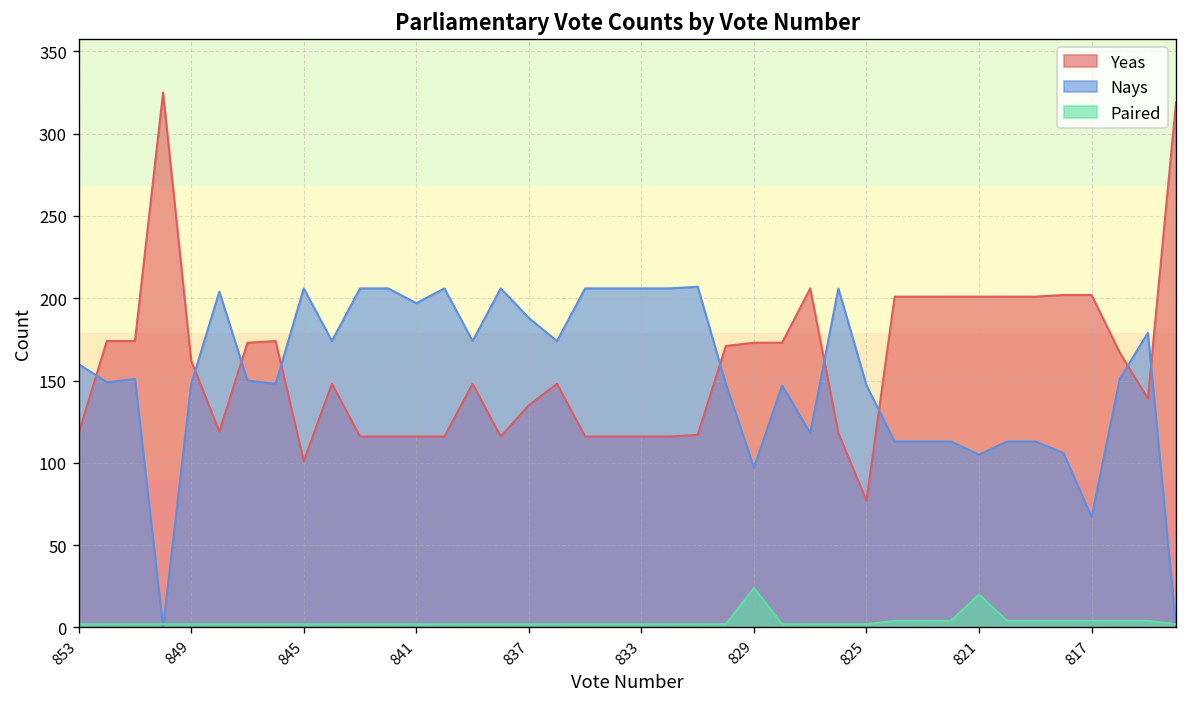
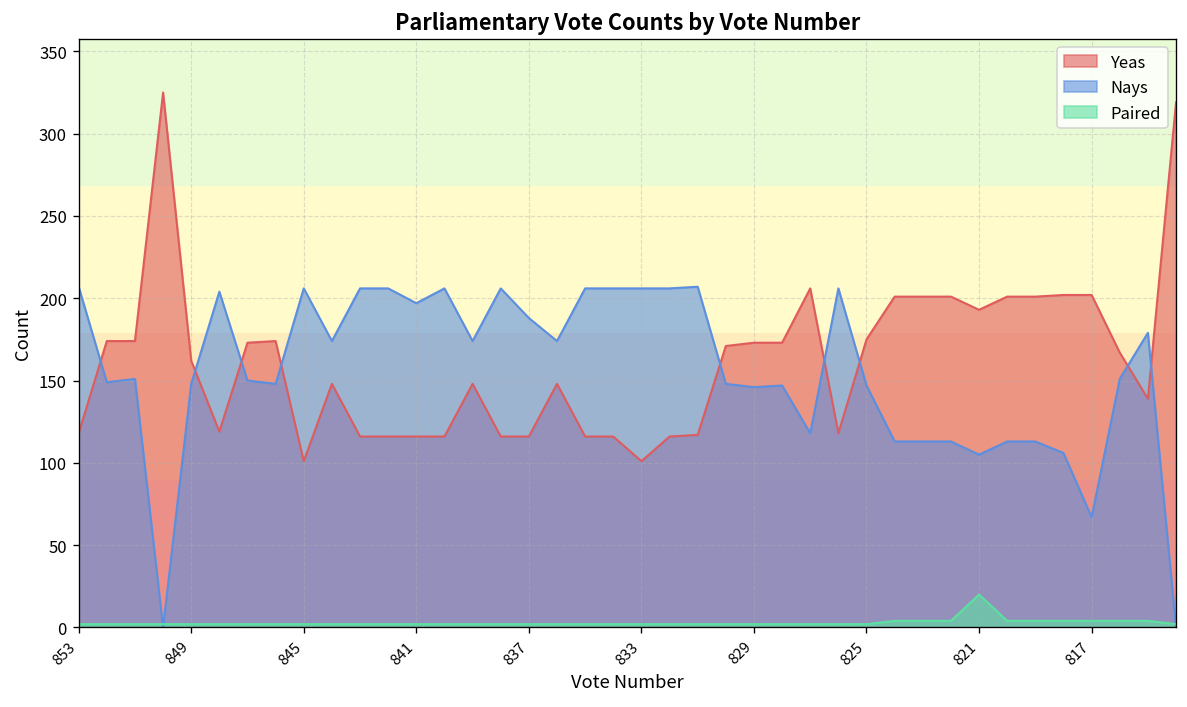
Nays, 853: 160 -> 207
Yeas, 837: 135 -> 116
Yeas, 833: 116 -> 101
Nays, 829: 97 -> 146
Paired, 829: 24 -> 2
Yeas, 825: 77 -> 175
Yeas, 821: 201 -> 193
